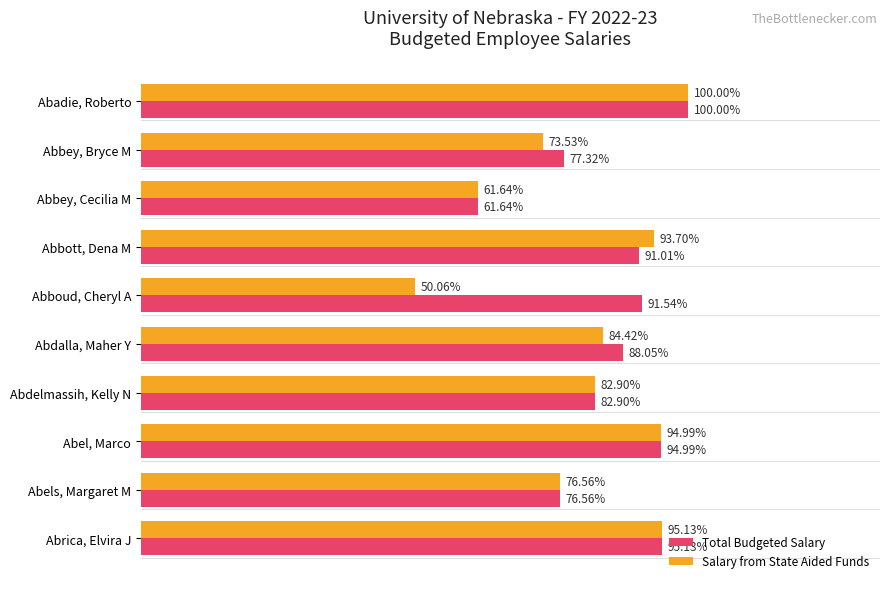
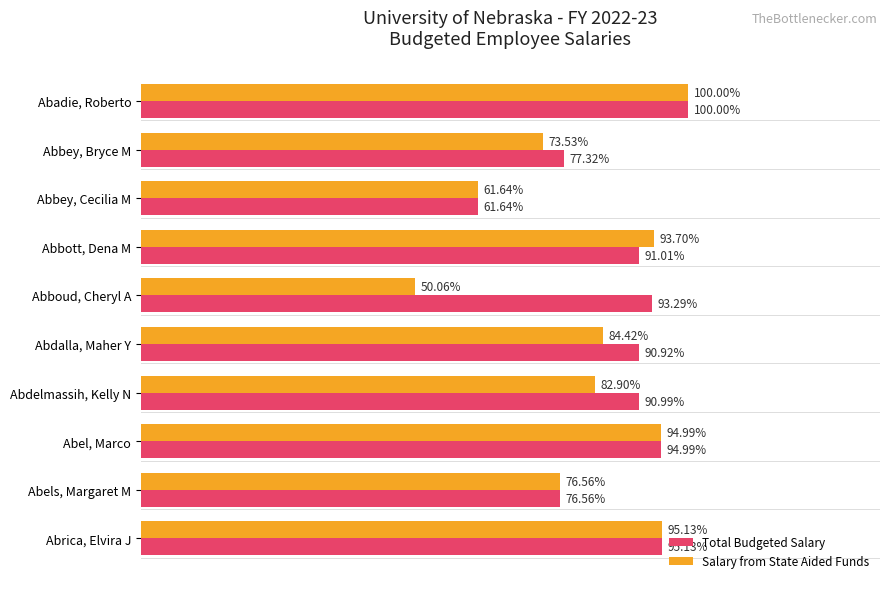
Total Budgeted Salary, Abboud, Cheryl A: 91.54% -> 93.29%
Total Budgeted Salary, Abdalla, Maher Y: 88.05% -> 90.92%
Total Budgeted Salary, Abdelmassih, Kelly N: 82.90% -> 90.99%
